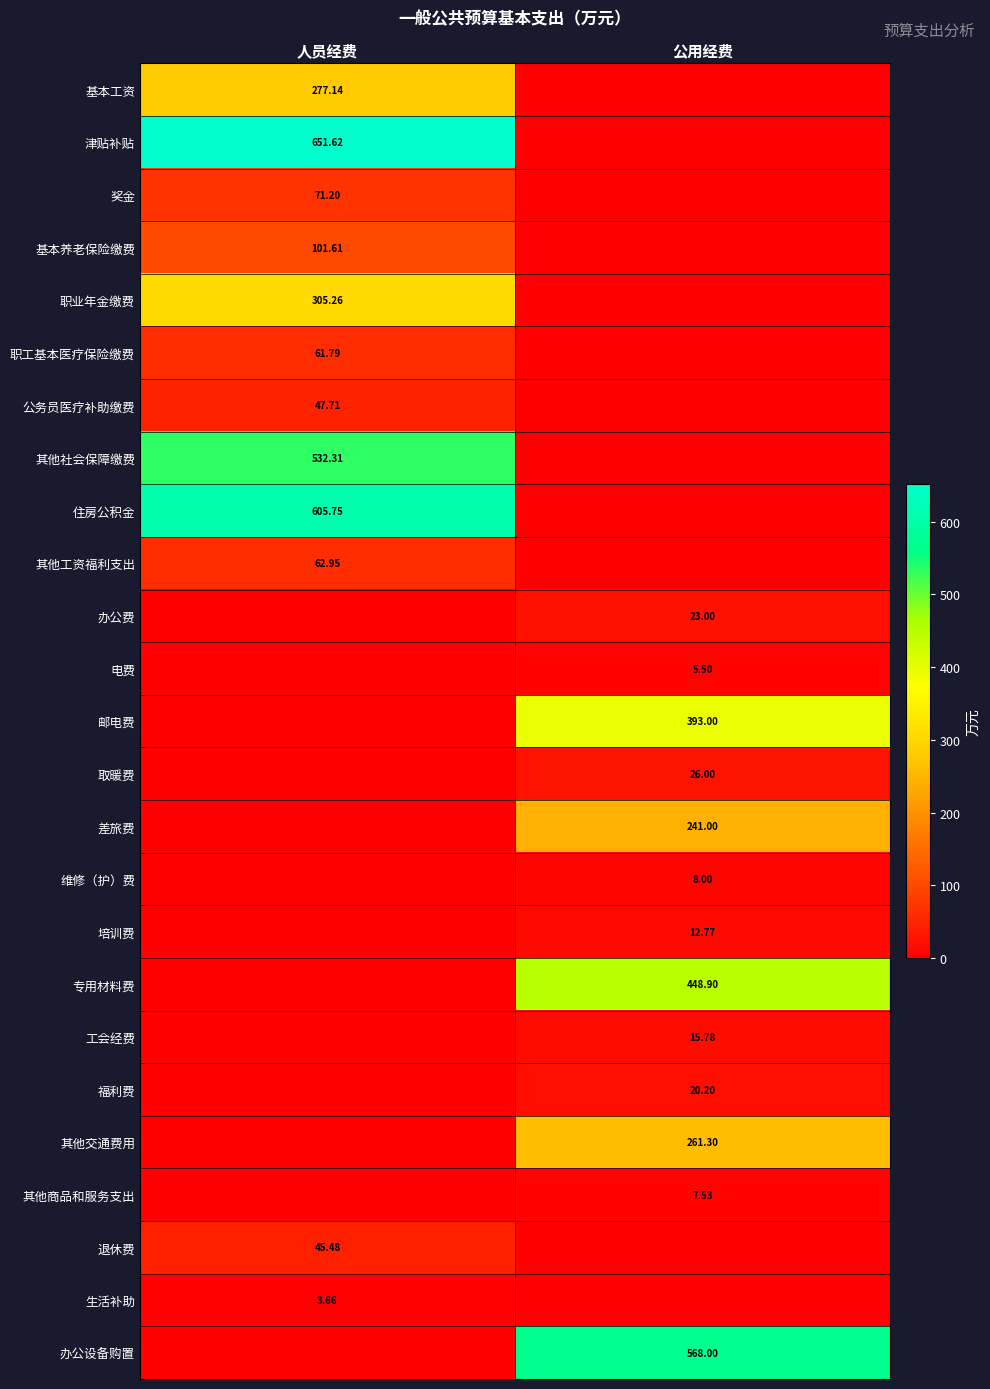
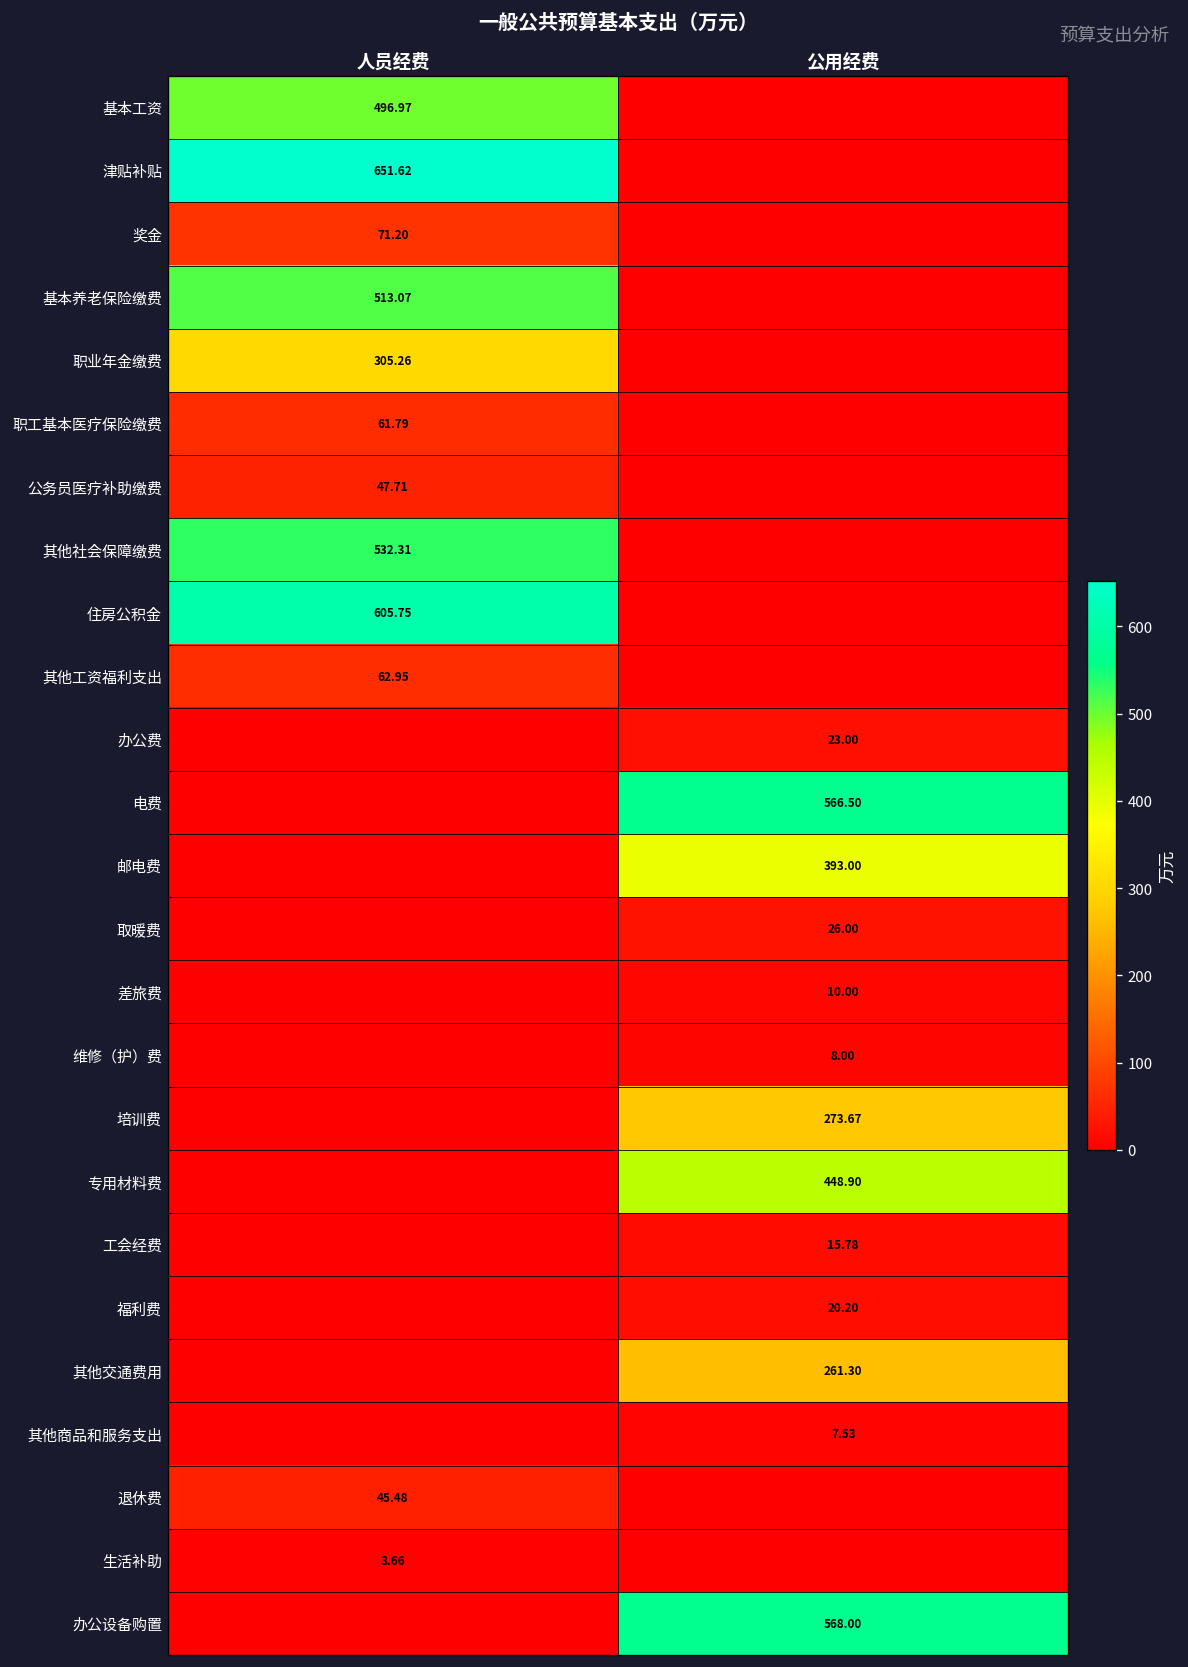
基本工资, 人员经费: 277.14 -> 496.97
基本养老保险缴费, 人员经费: 101.61 -> 513.07
电费, 公用经费: 5.50 -> 566.50
差旅费, 公用经费: 241.00 -> 10.00
培训费, 公用经费: 12.77 -> 273.67
